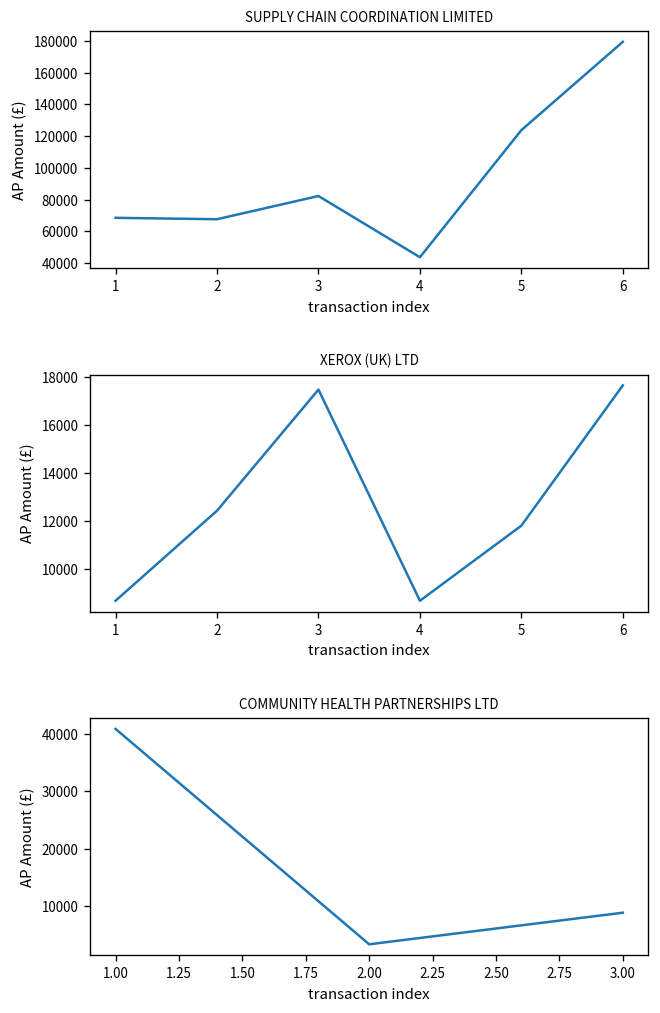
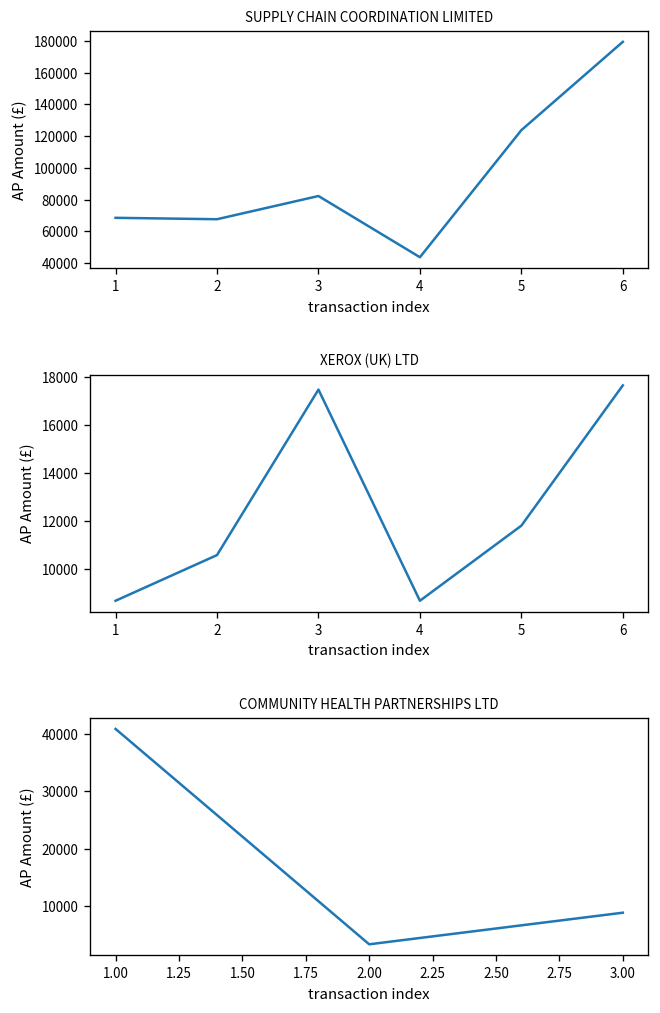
XEROX (UK) LTD, 2: 12400 -> 10600
